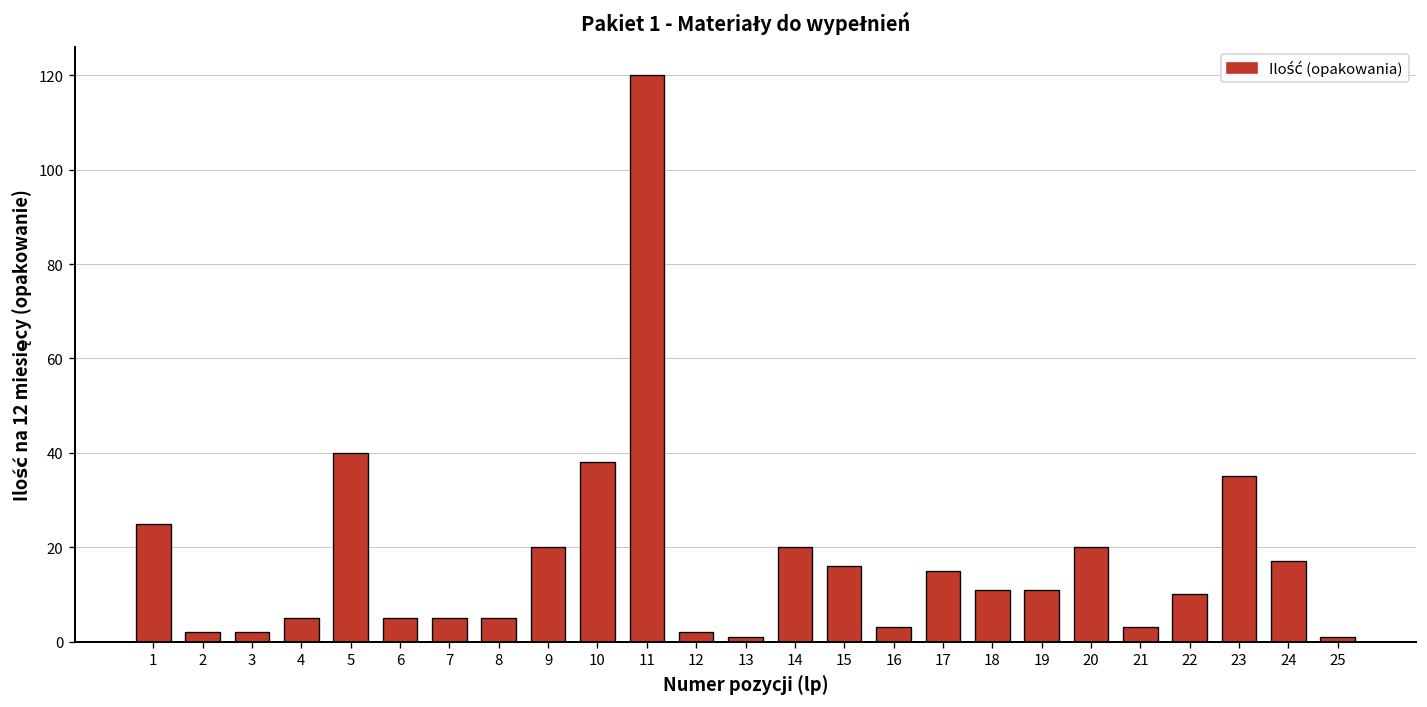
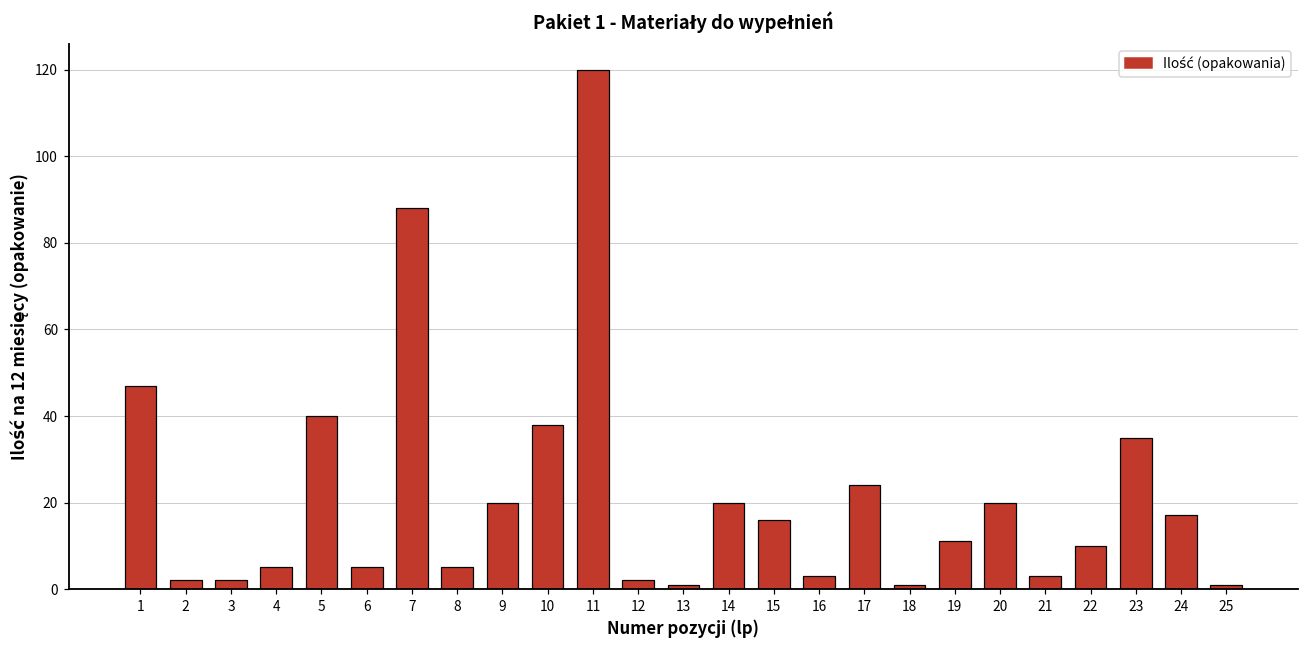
1: 25 -> 47
7: 5 -> 88
17: 15 -> 24
18: 11 -> 1
